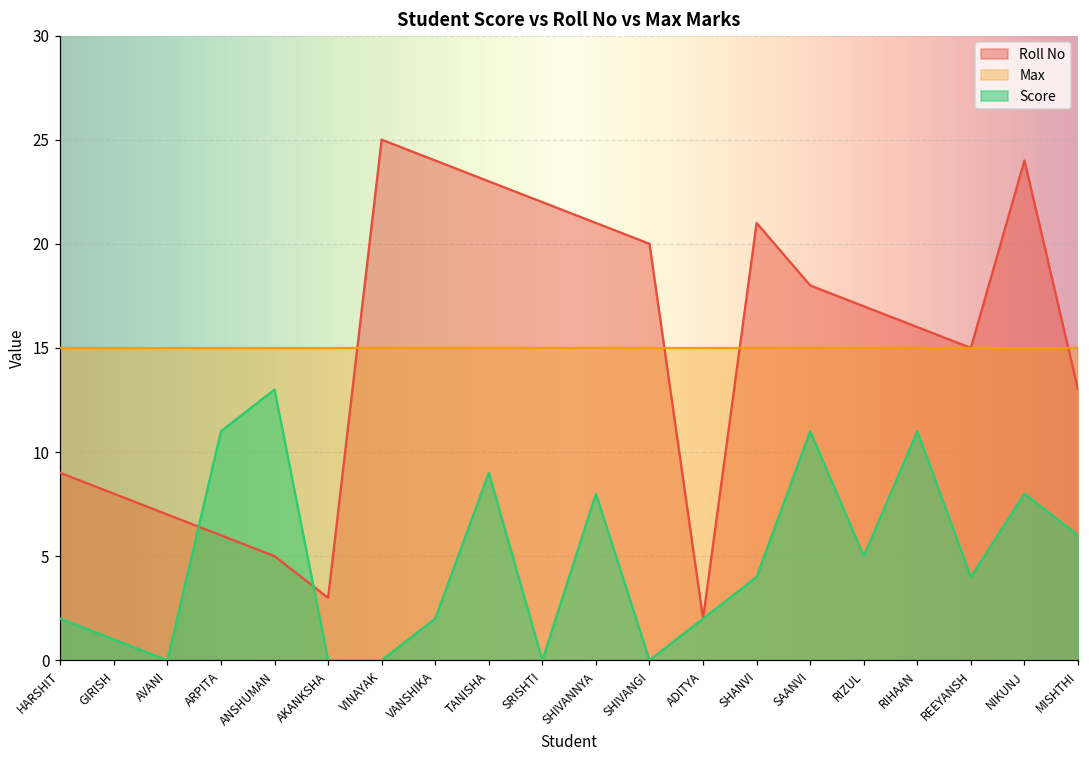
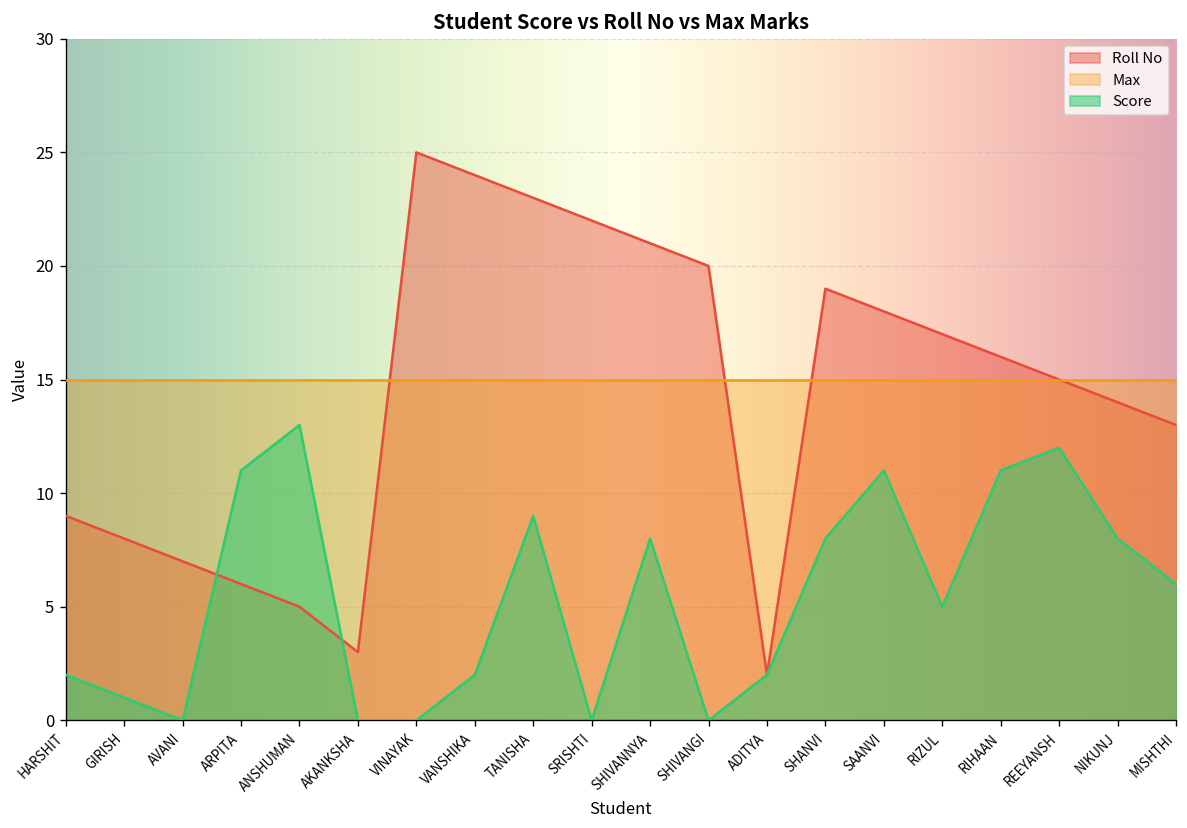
Roll No, SHANVI: 21 -> 19
Score, SHANVI: 4 -> 8
Score, REEYANSH: 4 -> 12
Roll No, NIKUNJ: 24 -> 14
